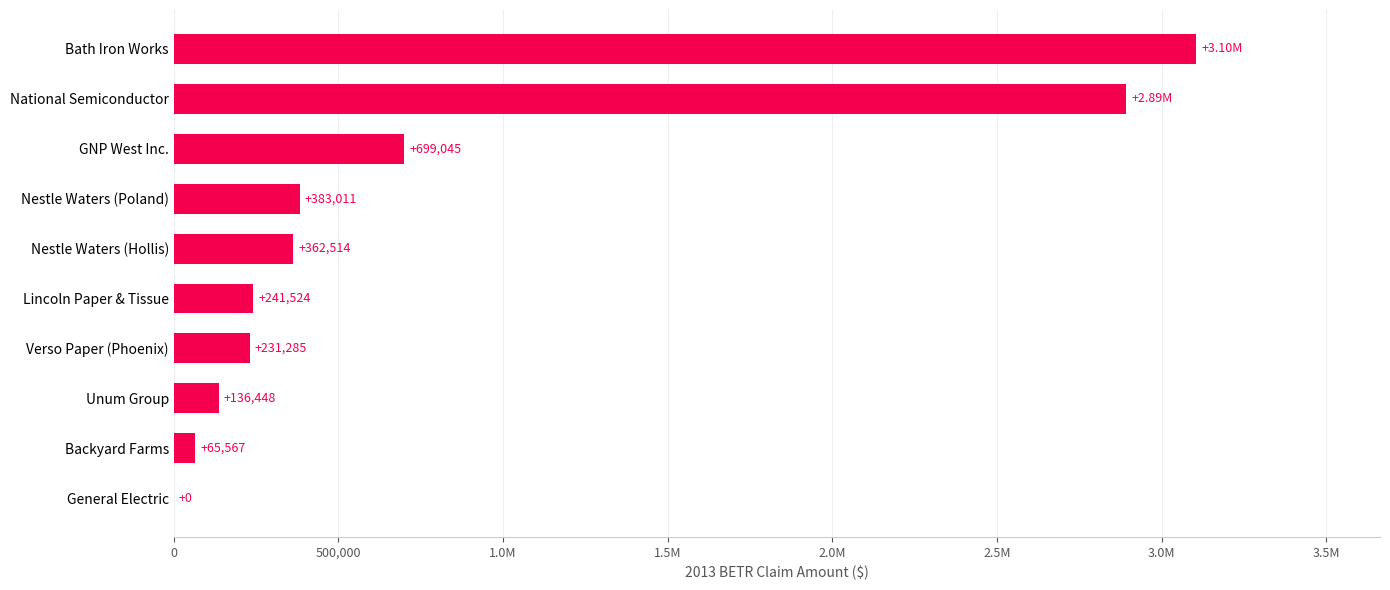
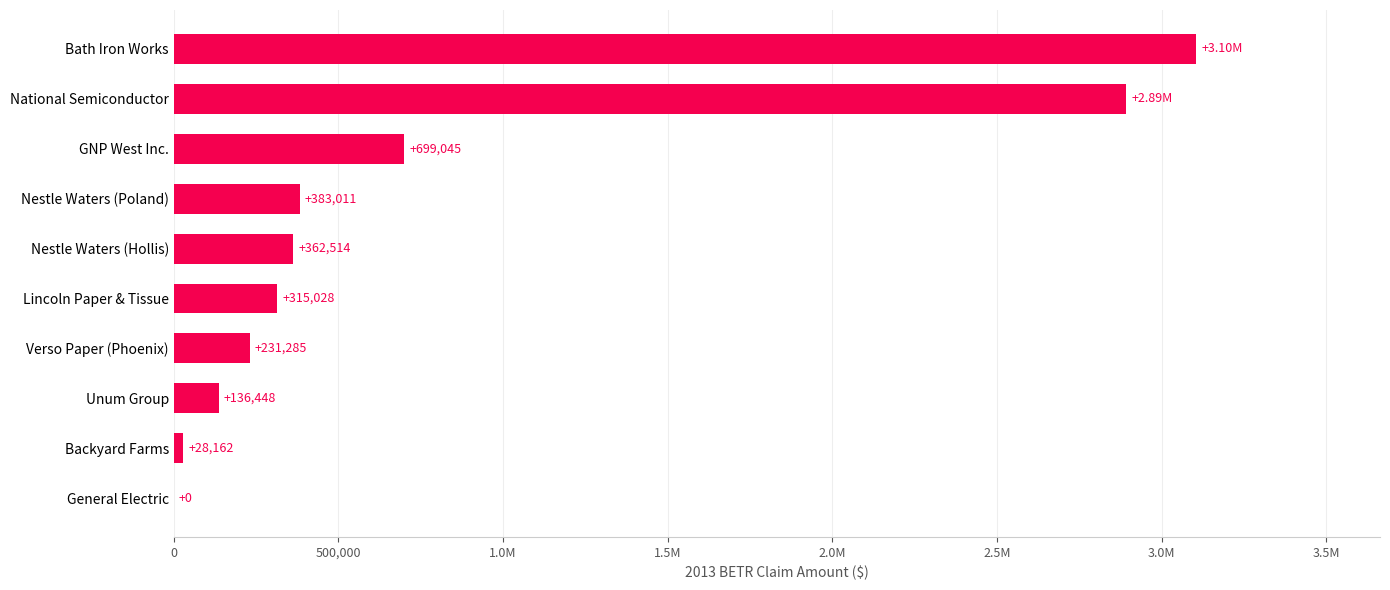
Lincoln Paper & Tissue: +241,524 -> +315,028
Backyard Farms: +65,567 -> +28,162
